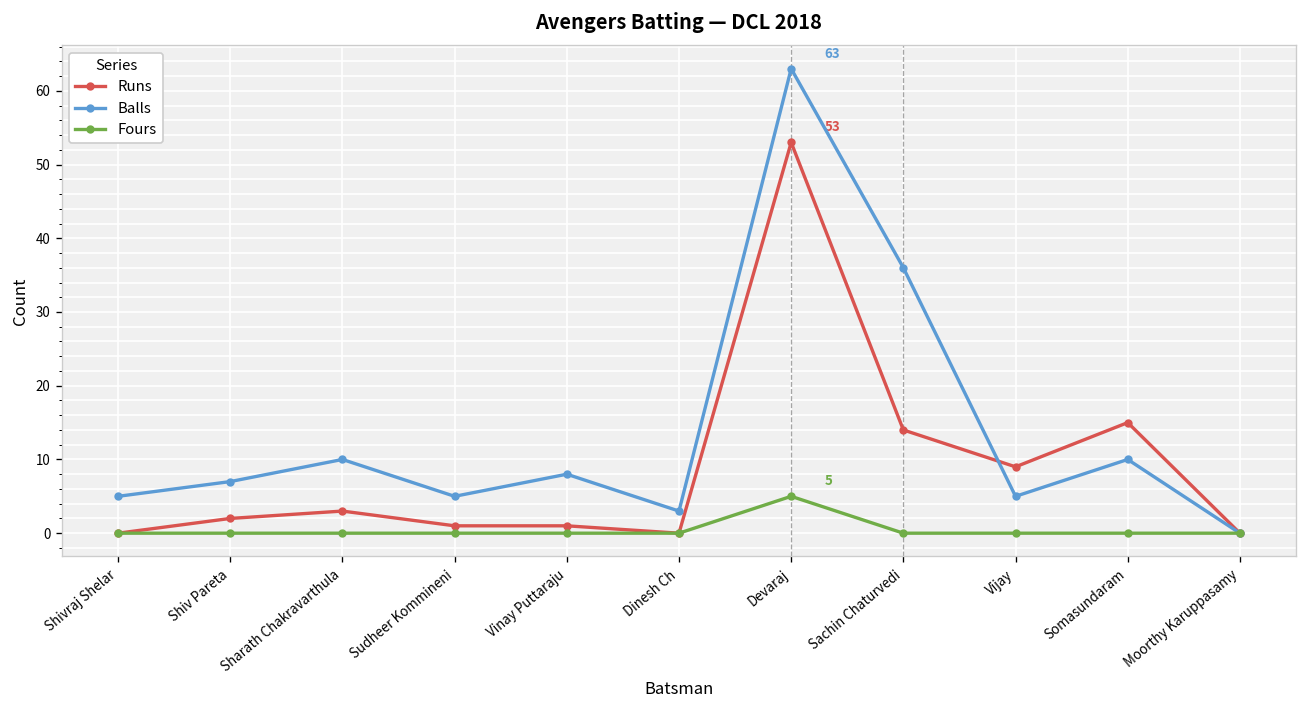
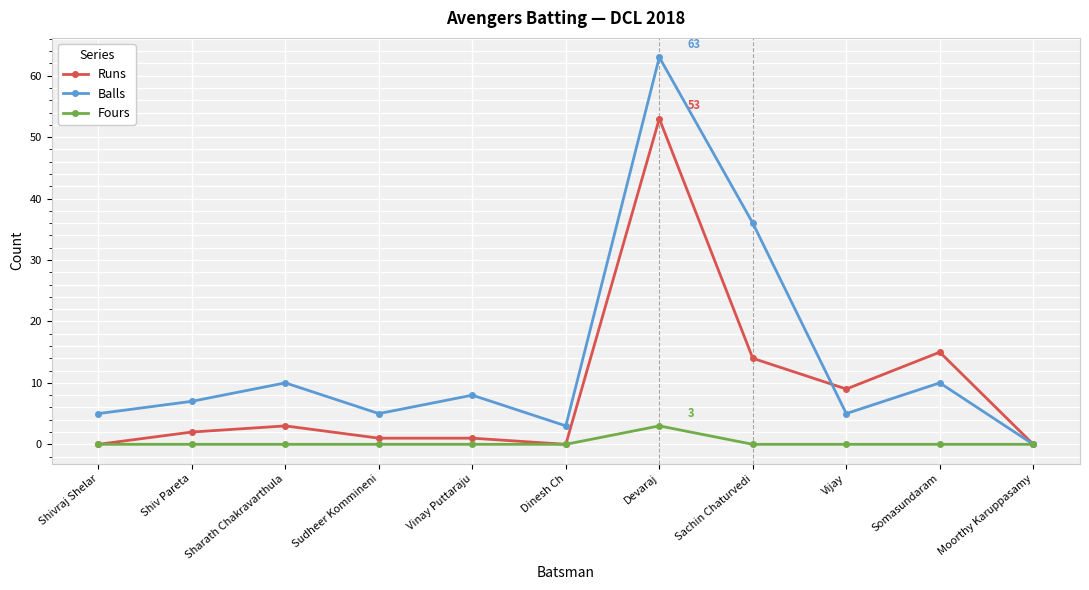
Fours, Devaraj: 5 -> 3
